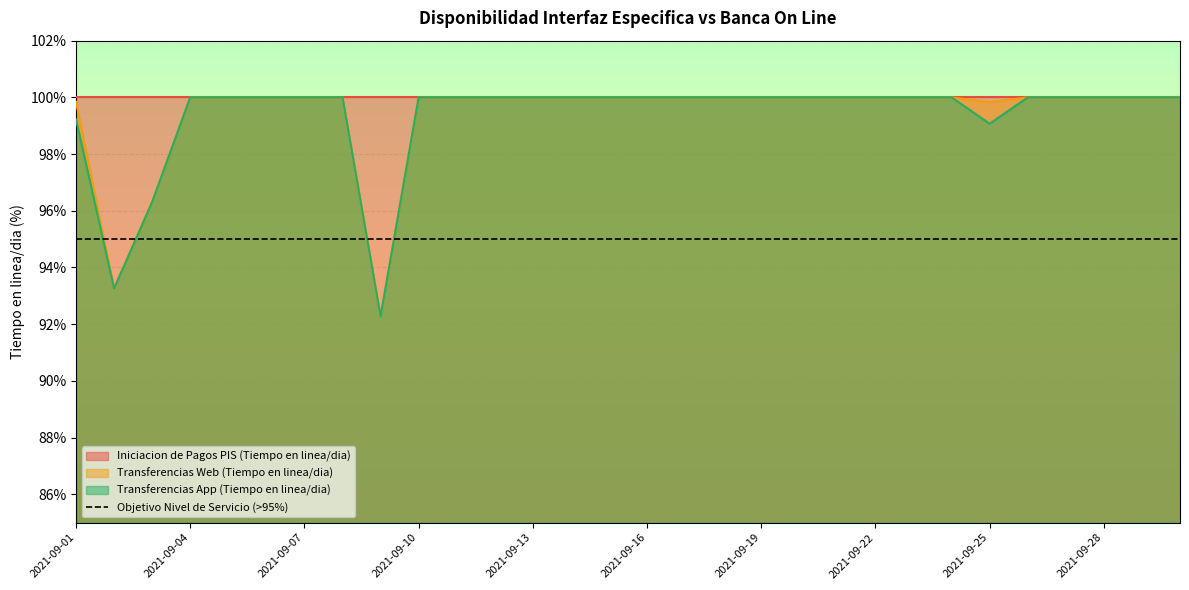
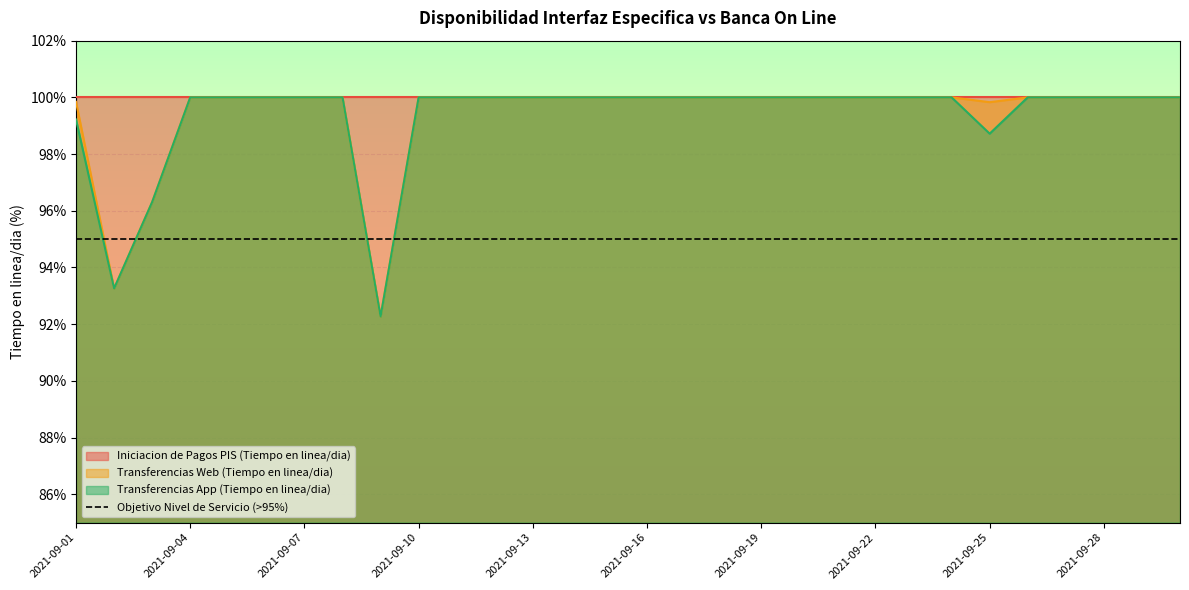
Transferencias App (Tiempo en linea/dia), 2021-09-25: 99.1% -> 98.7%
